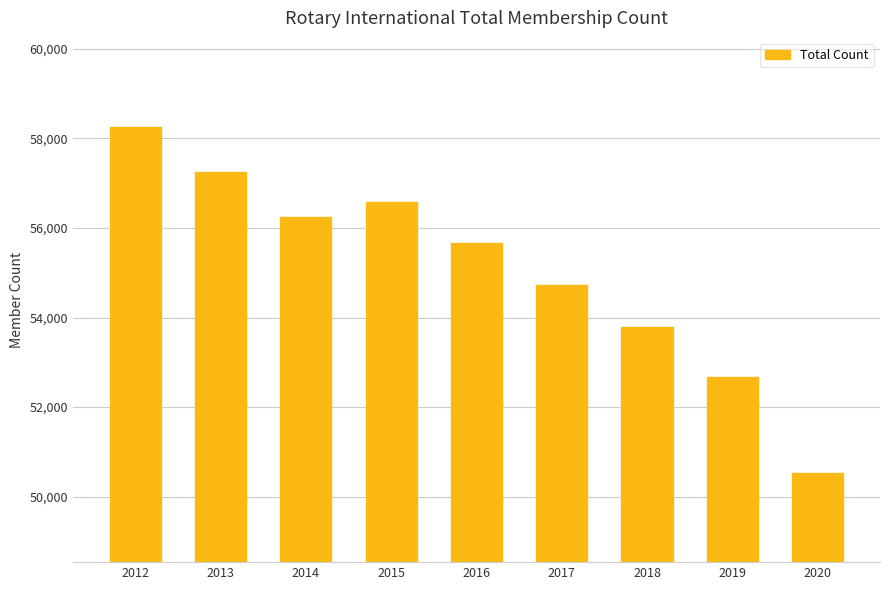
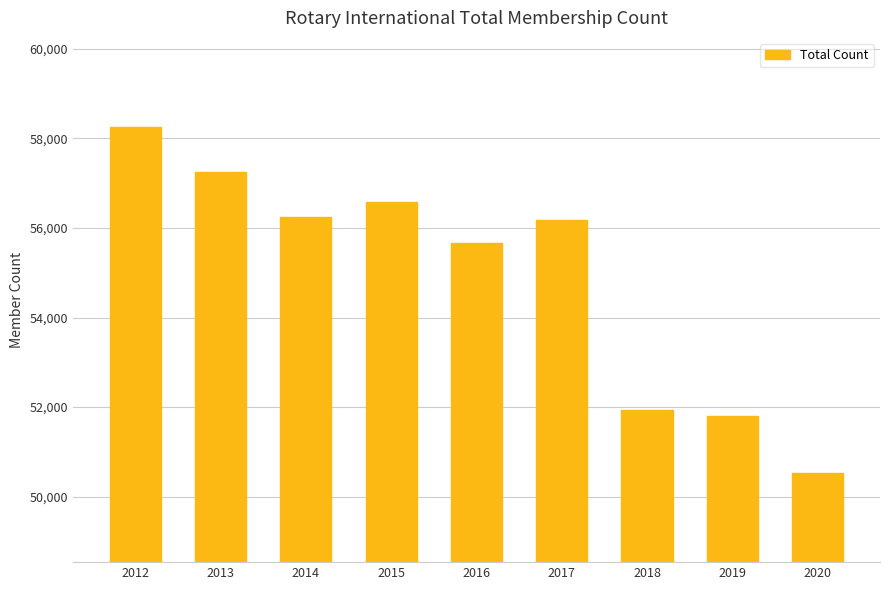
2017: 54,700 -> 56,200
2018: 53,800 -> 51,900
2019: 52,700 -> 51,800
